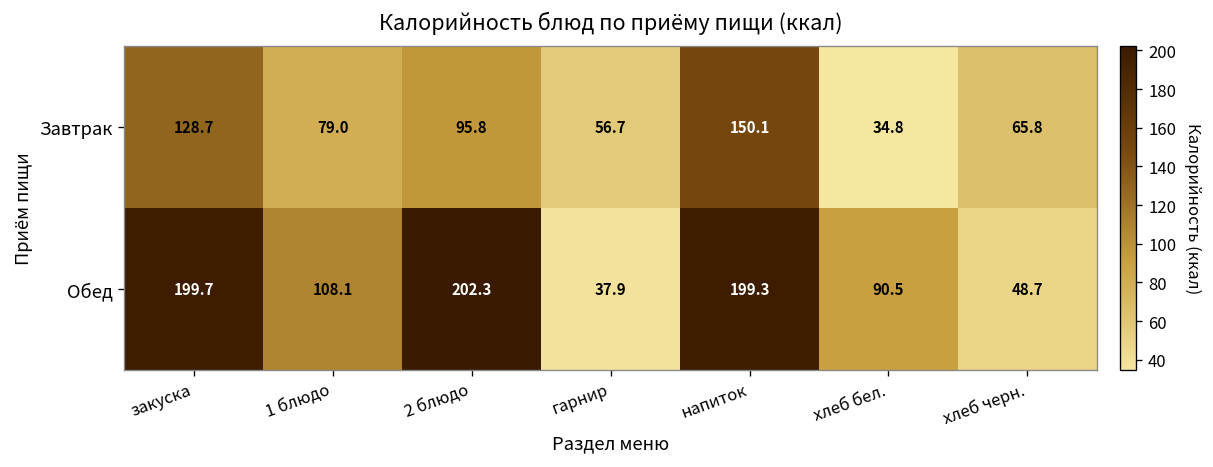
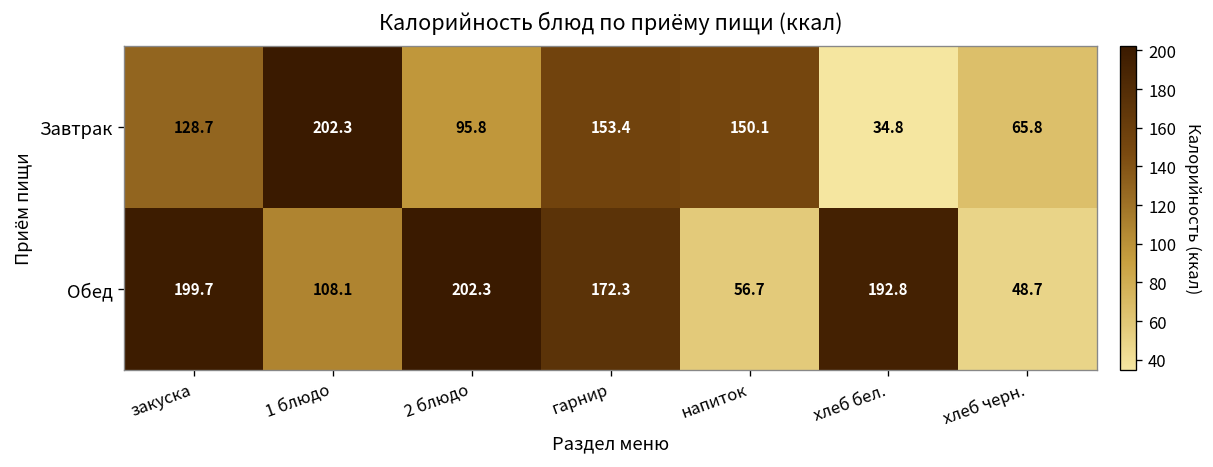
Завтрак, 1 блюдо: 79.0 -> 202.3
Завтрак, гарнир: 56.7 -> 153.4
Обед, гарнир: 37.9 -> 172.3
Обед, напиток: 199.3 -> 56.7
Обед, хлеб бел.: 90.5 -> 192.8
